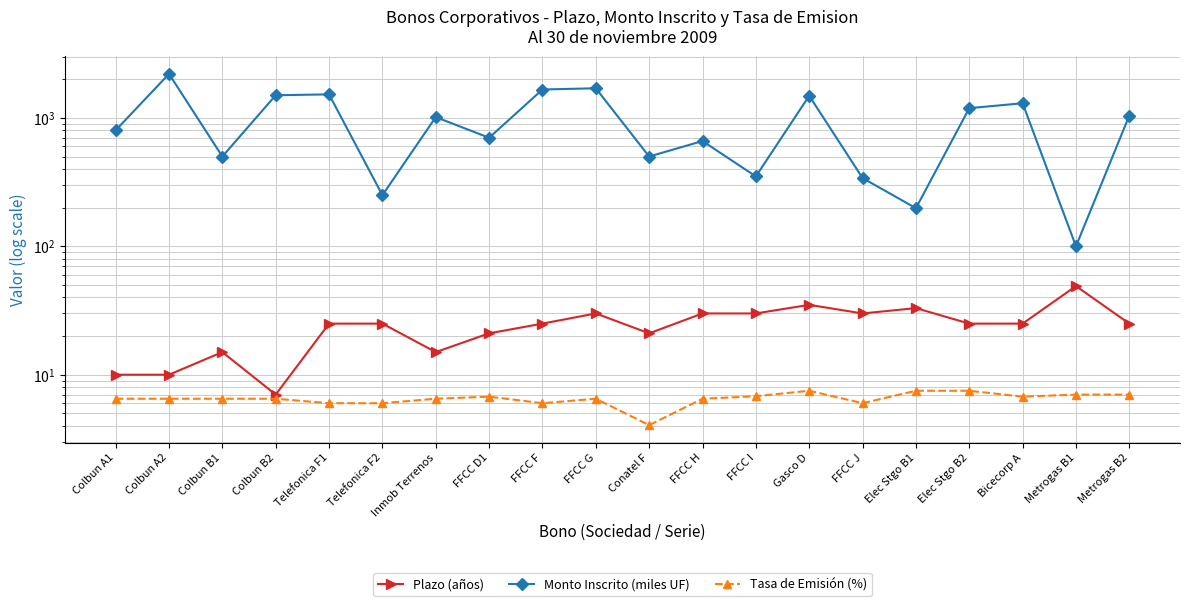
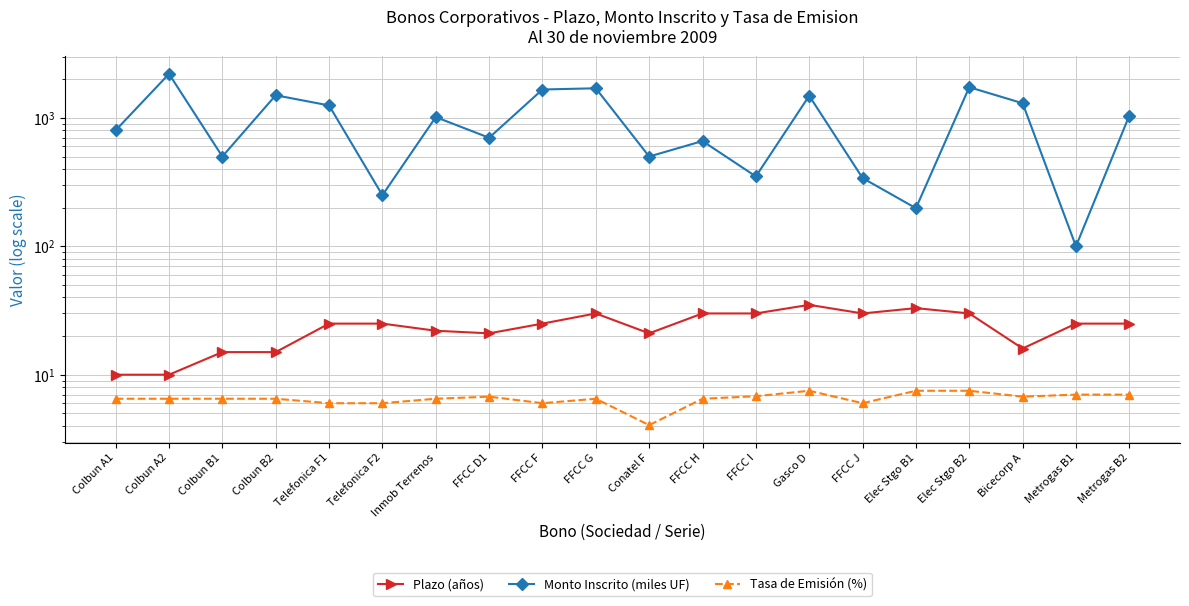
Plazo (años), Colbun B2: 7 -> 15
Monto Inscrito (miles UF), Telefonica F1: 1500 -> 1300
Plazo (años), Inmob Terrenos: 15 -> 22
Plazo (años), Elec Stgo B2: 25 -> 30
Monto Inscrito (miles UF), Elec Stgo B2: 1200 -> 1700
Plazo (años), Bicecorp A: 25 -> 16
Plazo (años), Metrogas B1: 49 -> 25
